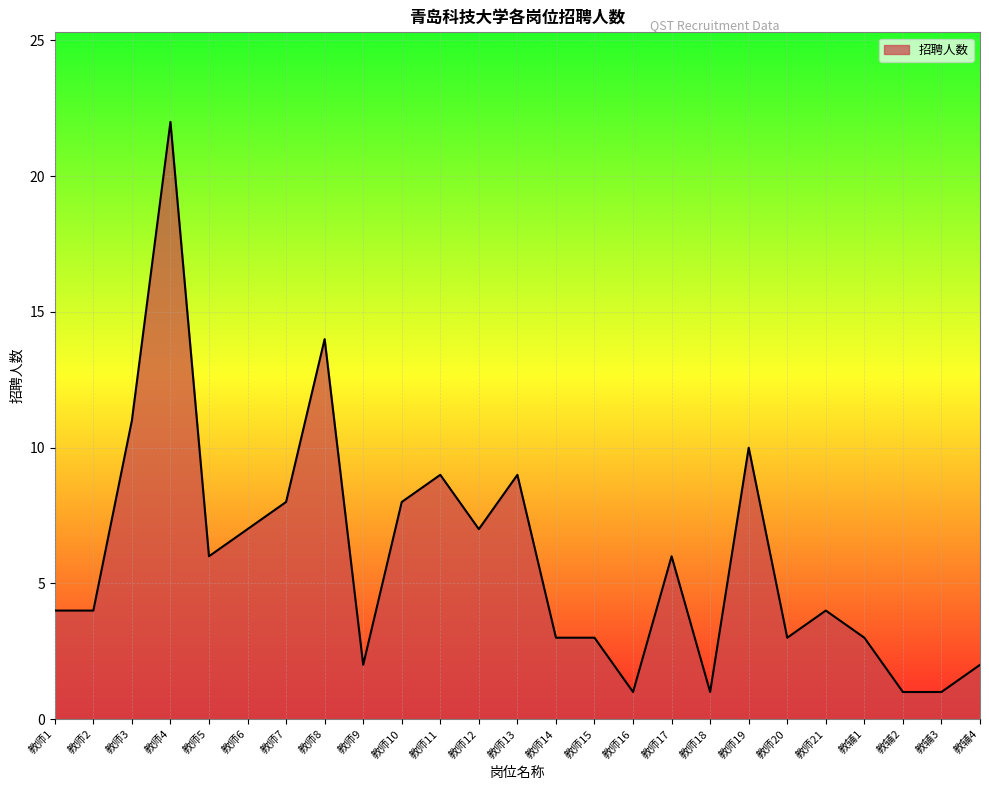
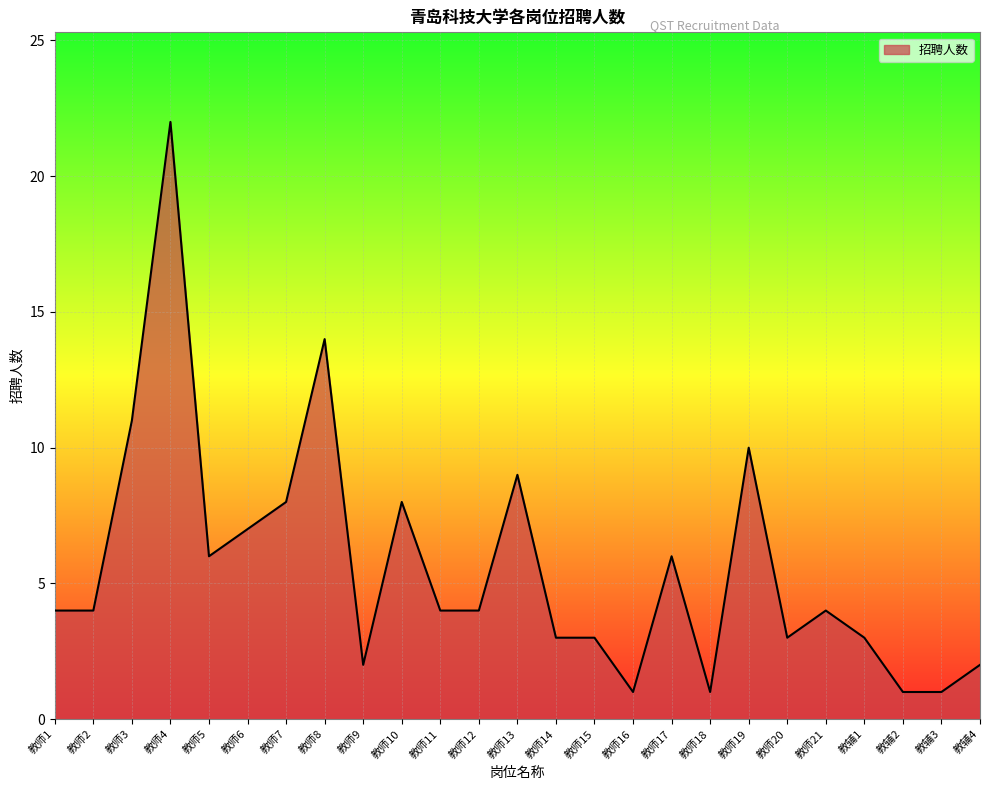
教师11: 9 -> 4
教师12: 7 -> 4
